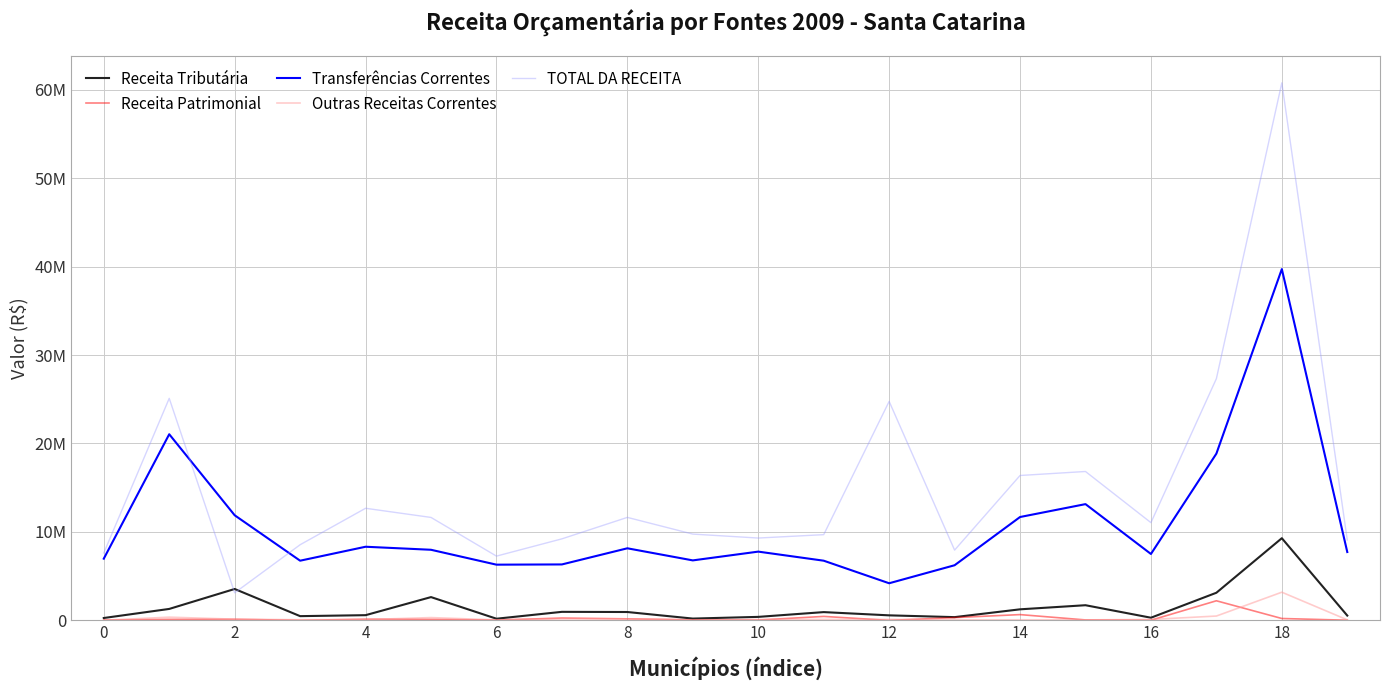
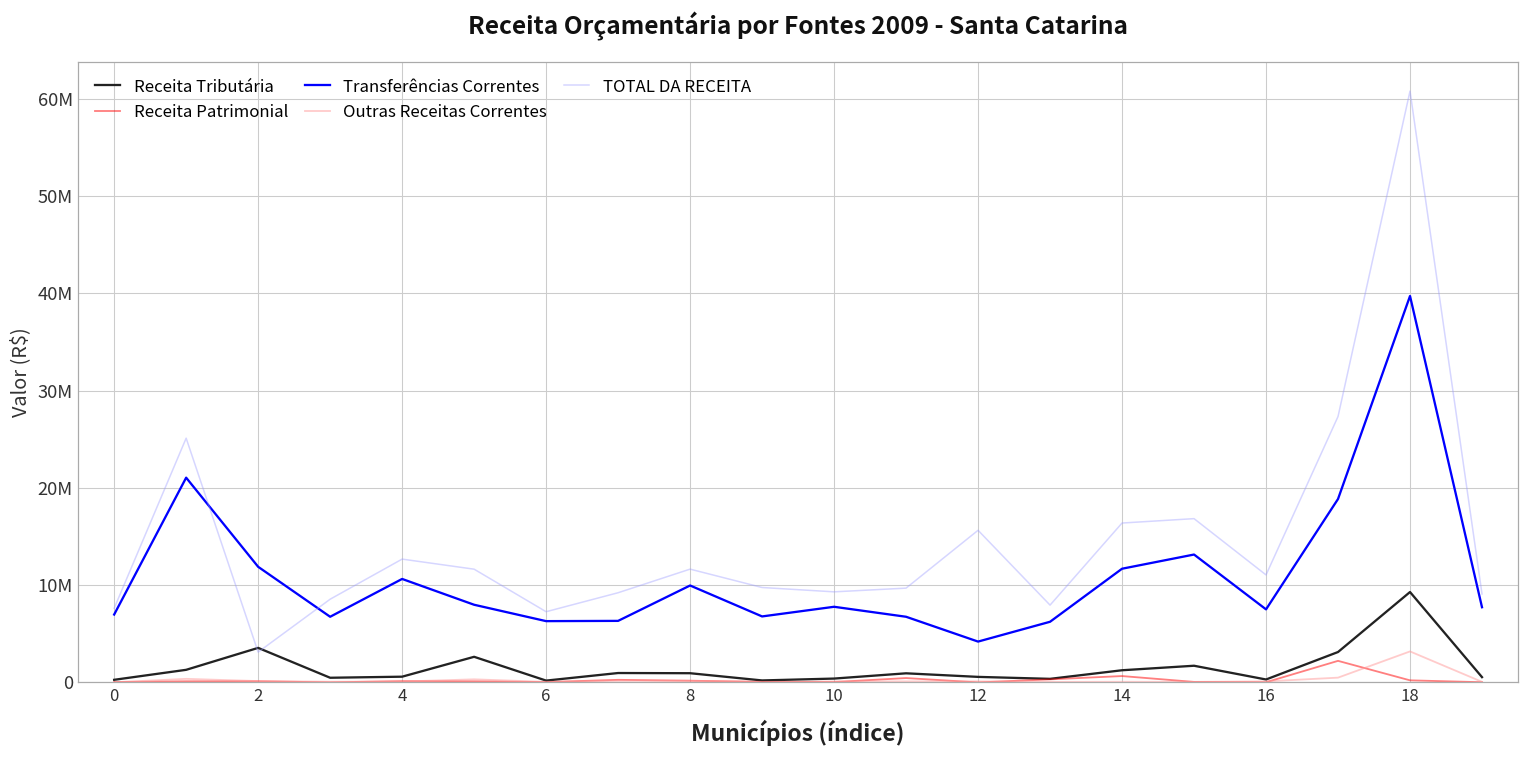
Transferências Correntes, 4: 8000000 -> 11000000
Transferências Correntes, 8: 8000000 -> 10000000
TOTAL DA RECEITA, 12: 25000000 -> 16000000
